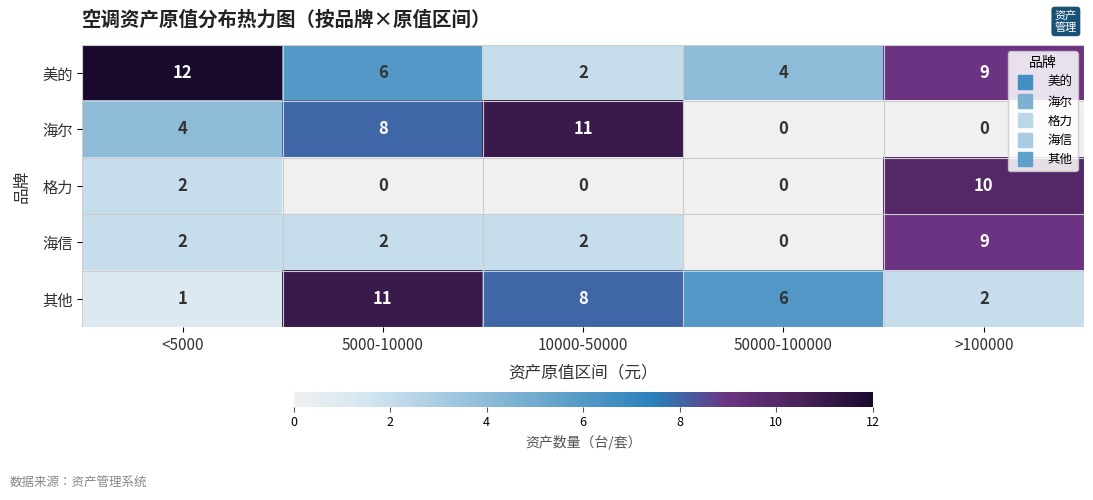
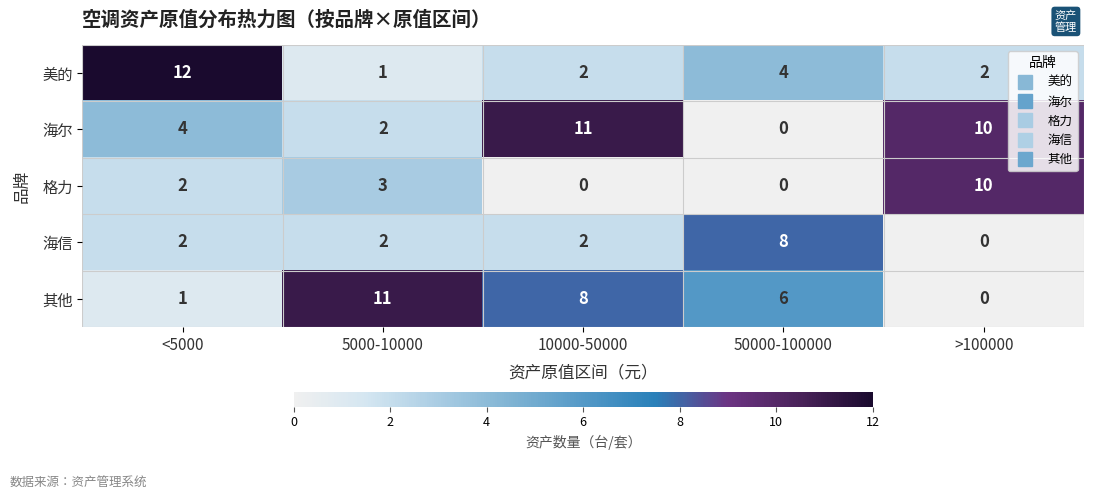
美的, 5000-10000: 6 -> 1
美的, >100000: 9 -> 2
海尔, 5000-10000: 8 -> 2
海尔, >100000: 0 -> 10
格力, 5000-10000: 0 -> 3
海信, 50000-100000: 0 -> 8
海信, >100000: 9 -> 0
其他, >100000: 2 -> 0
